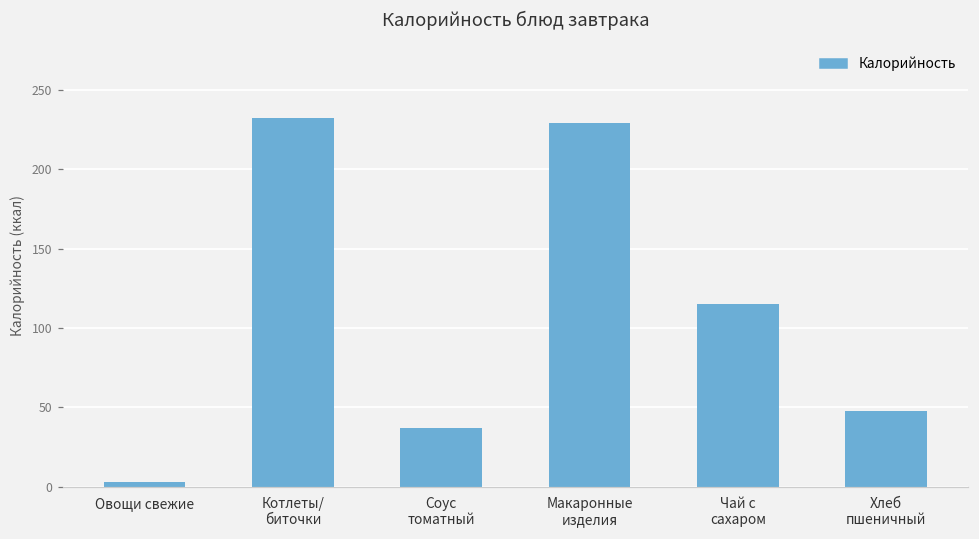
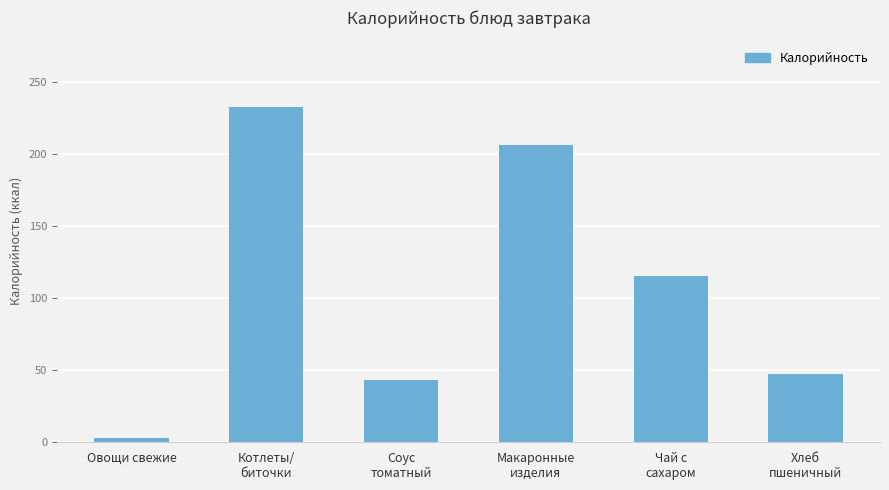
Соус томатный: 37 -> 43
Макаронные изделия: 229 -> 206
